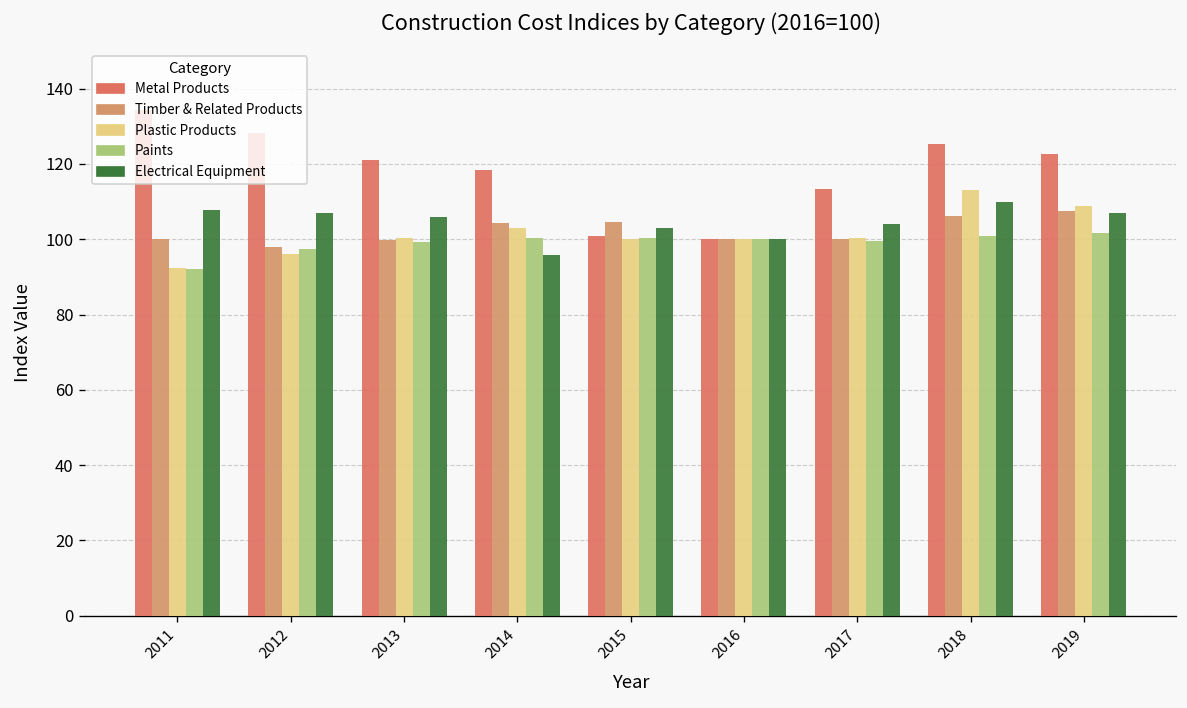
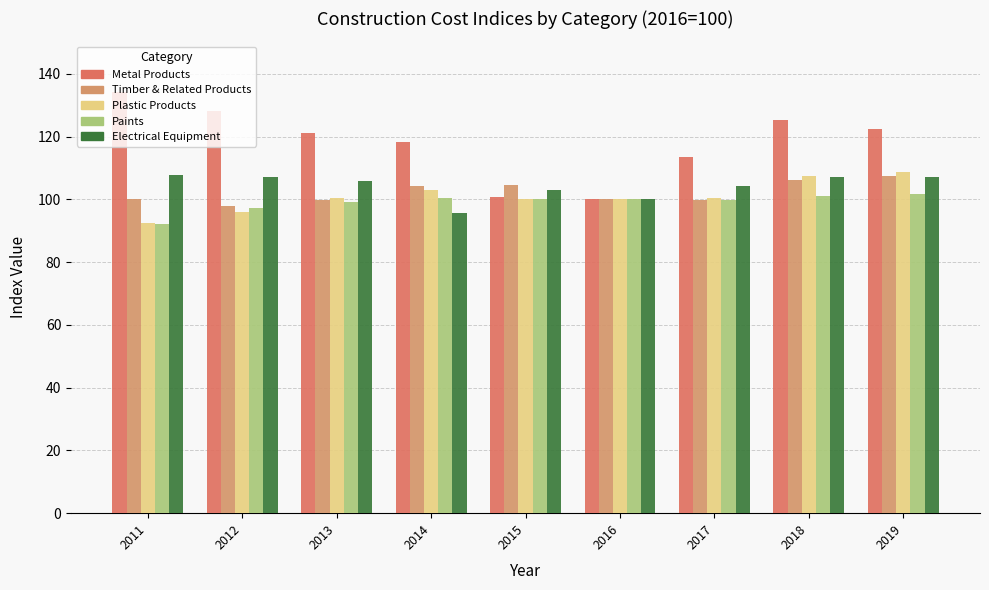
Plastic Products, 2018: 113 -> 107
Electrical Equipment, 2018: 110 -> 107
